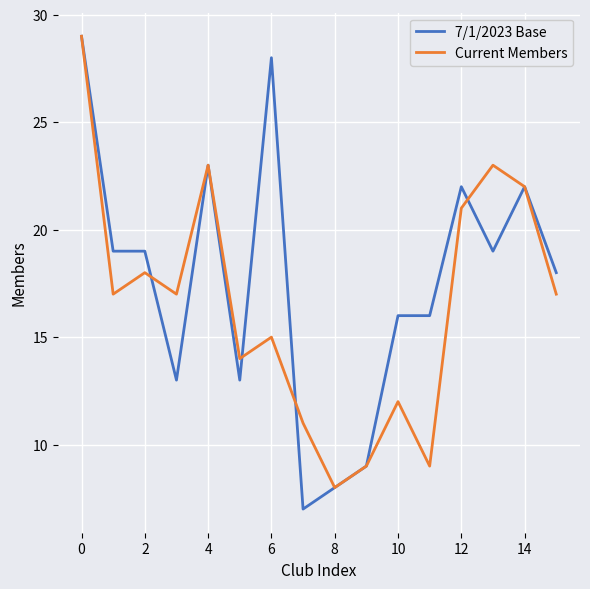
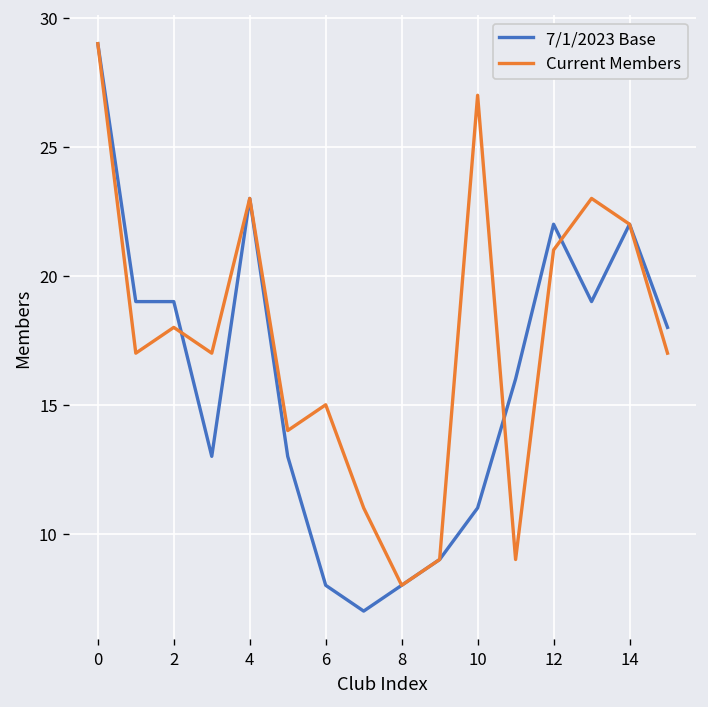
7/1/2023 Base, 6: 28 -> 8
7/1/2023 Base, 10: 16 -> 11
Current Members, 10: 12 -> 27
